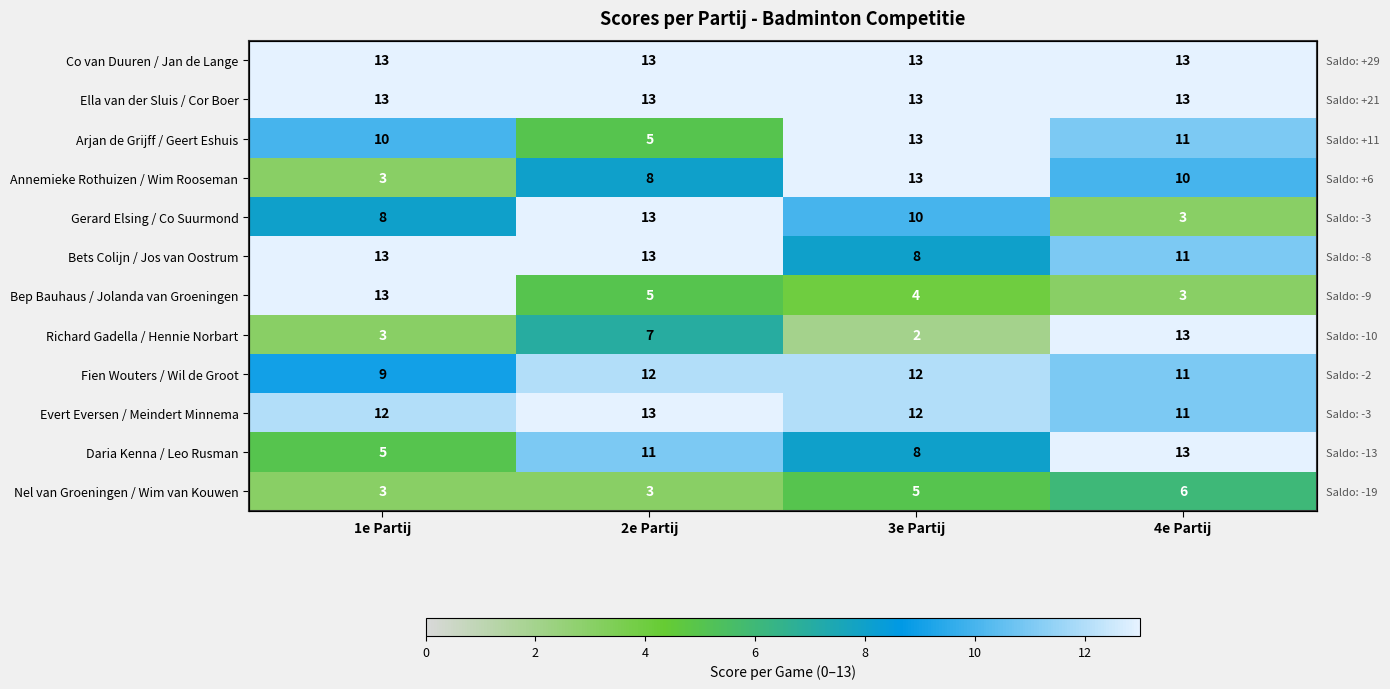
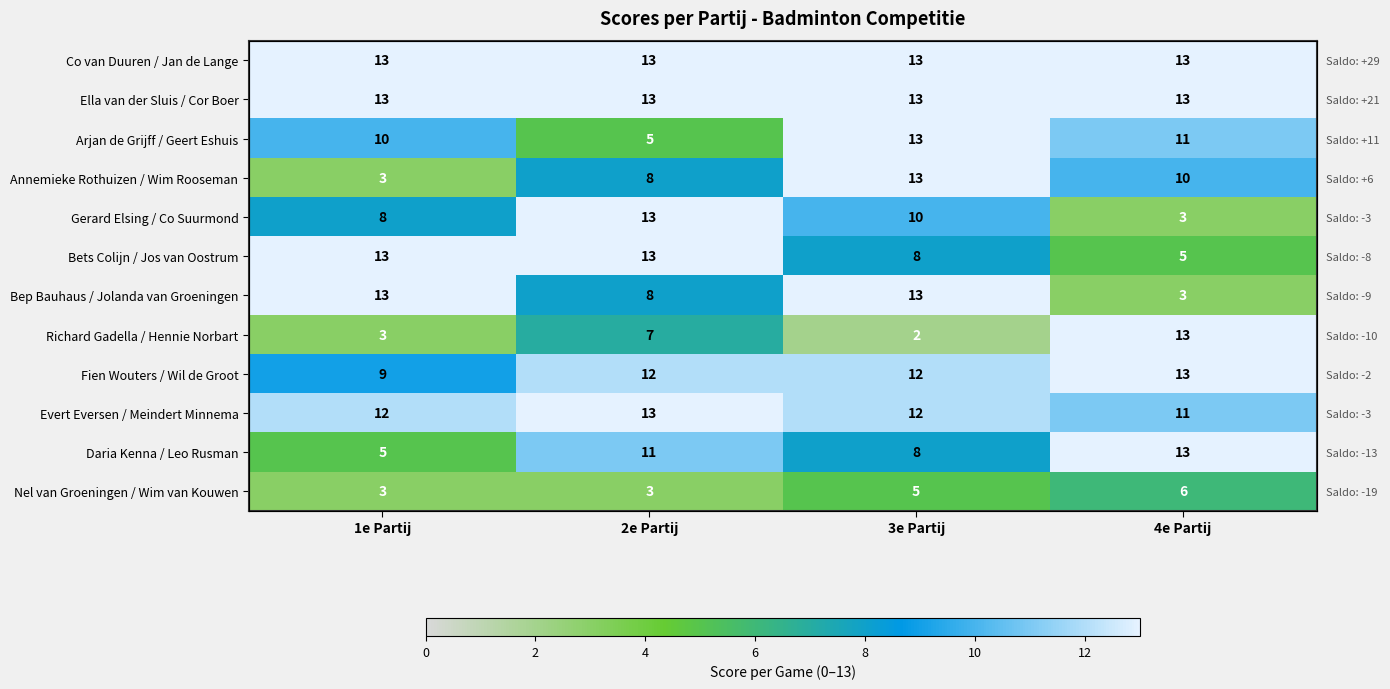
Bets Colijn / Jos van Oostrum, 4e Partij: 11 -> 5
Bep Bauhaus / Jolanda van Groeningen, 2e Partij: 5 -> 8
Bep Bauhaus / Jolanda van Groeningen, 3e Partij: 4 -> 13
Fien Wouters / Wil de Groot, 4e Partij: 11 -> 13
